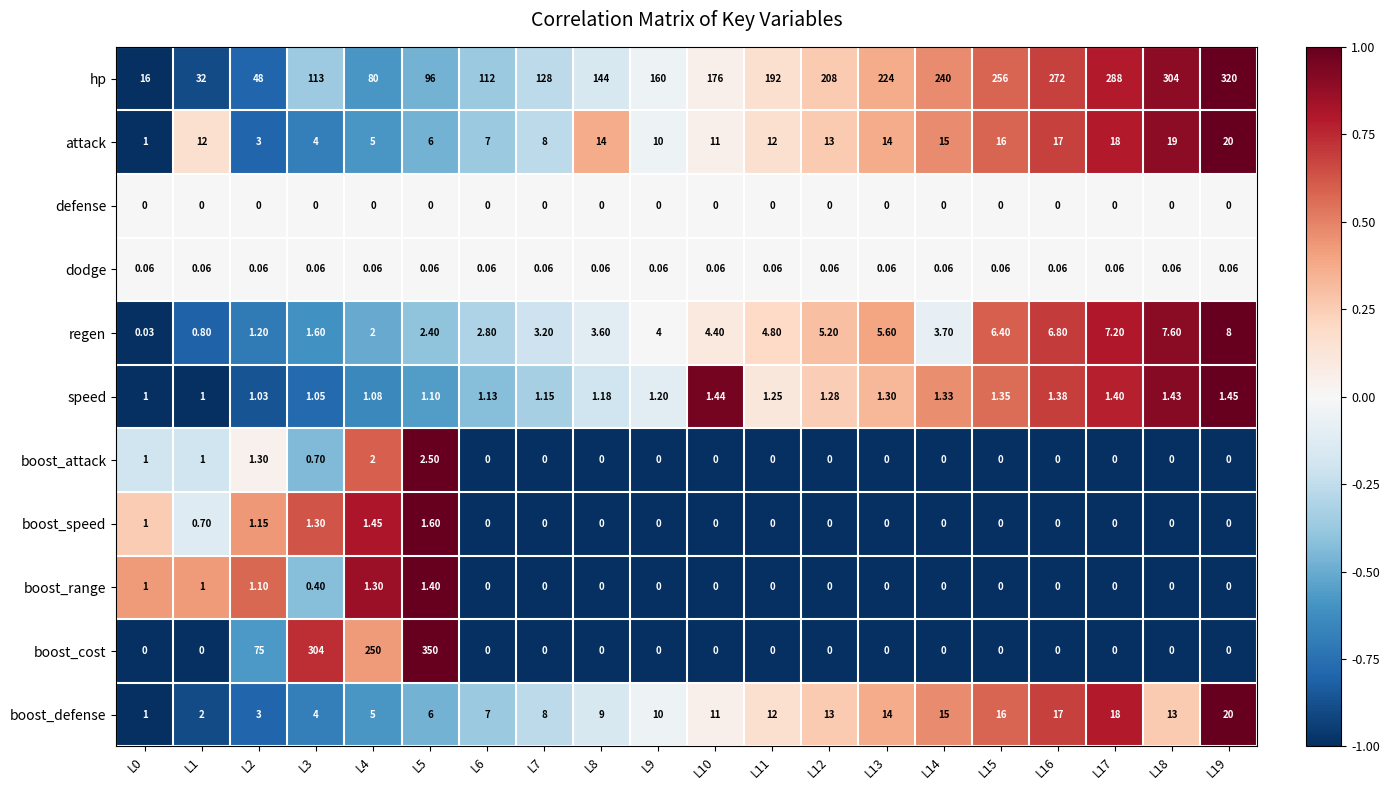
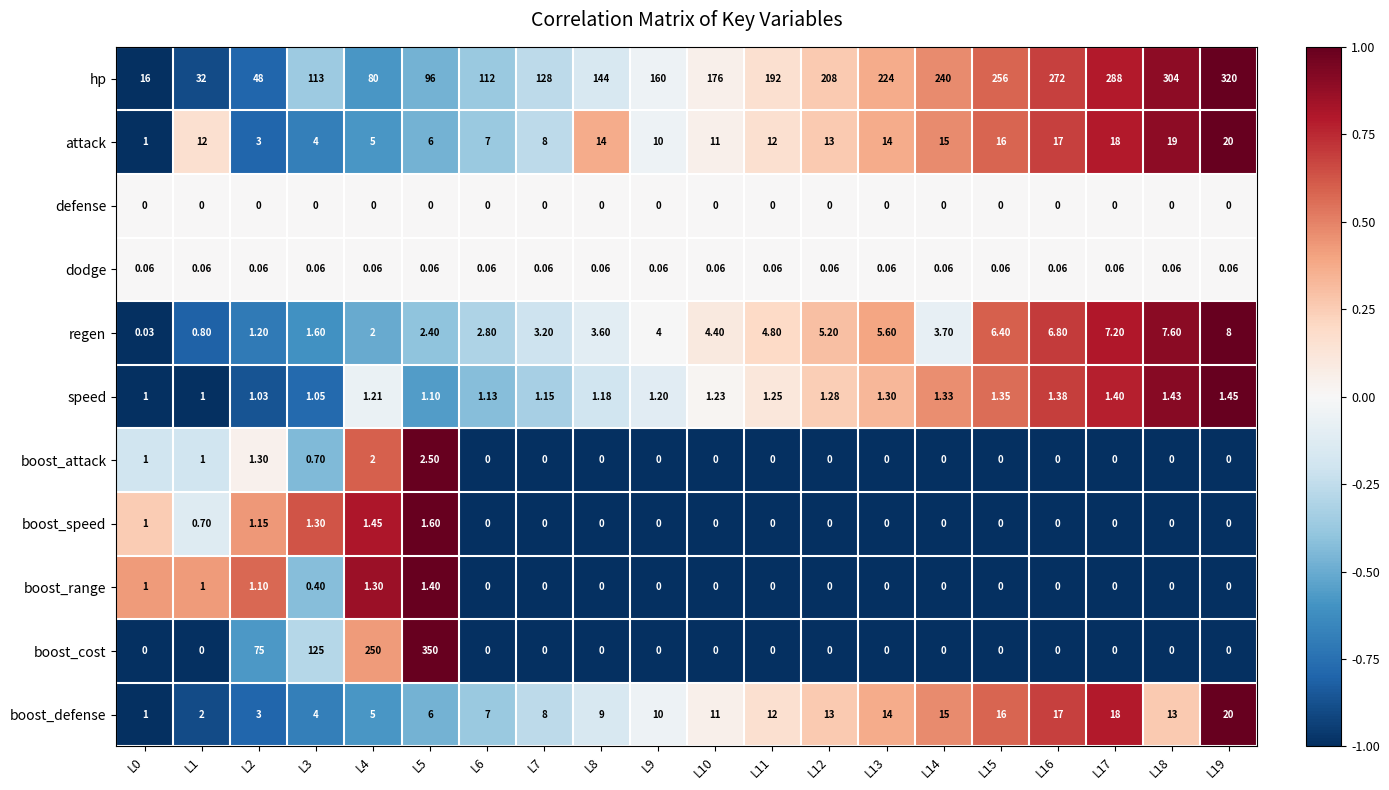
speed, L4: 1.08 -> 1.21
speed, L10: 1.44 -> 1.23
boost_cost, L3: 304 -> 125
